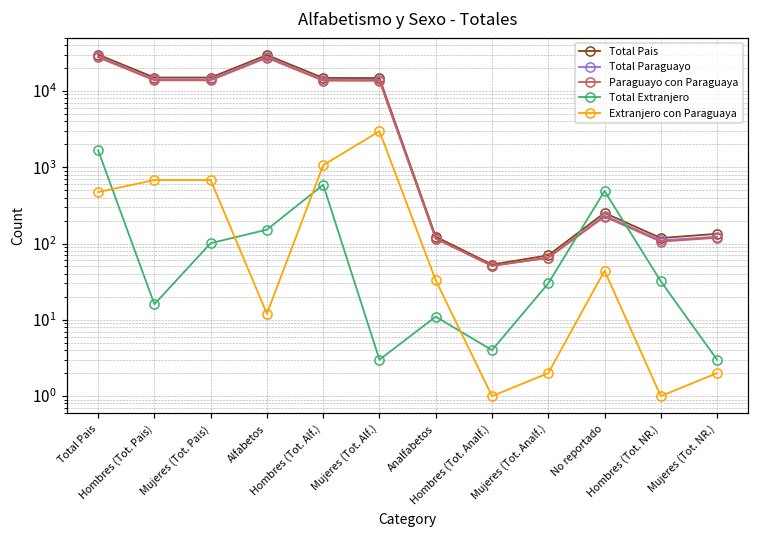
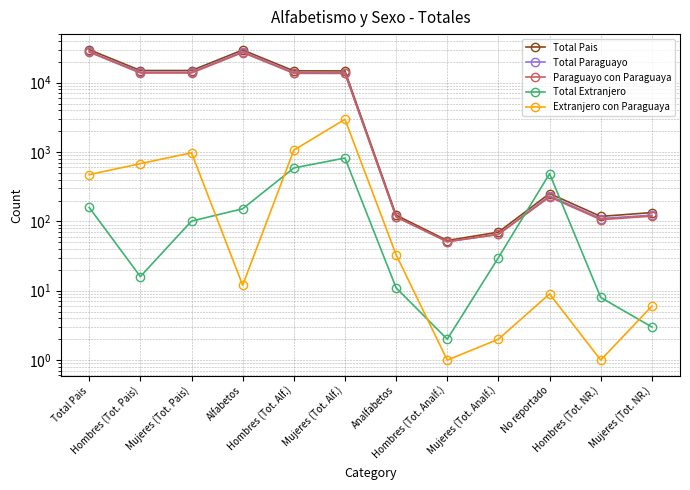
Total Extranjero, Total Pais: 1700 -> 160
Extranjero con Paraguaya, Mujeres (Tot. Pais): 700 -> 1000
Total Extranjero, Mujeres (Tot. Alf.): 3 -> 800
Total Extranjero, Hombres (Tot. Analf.): 4 -> 2
Extranjero con Paraguaya, No reportado: 40 -> 9
Total Extranjero, Hombres (Tot. NR.): 30 -> 8
Extranjero con Paraguaya, Mujeres (Tot. NR.): 2 -> 6
